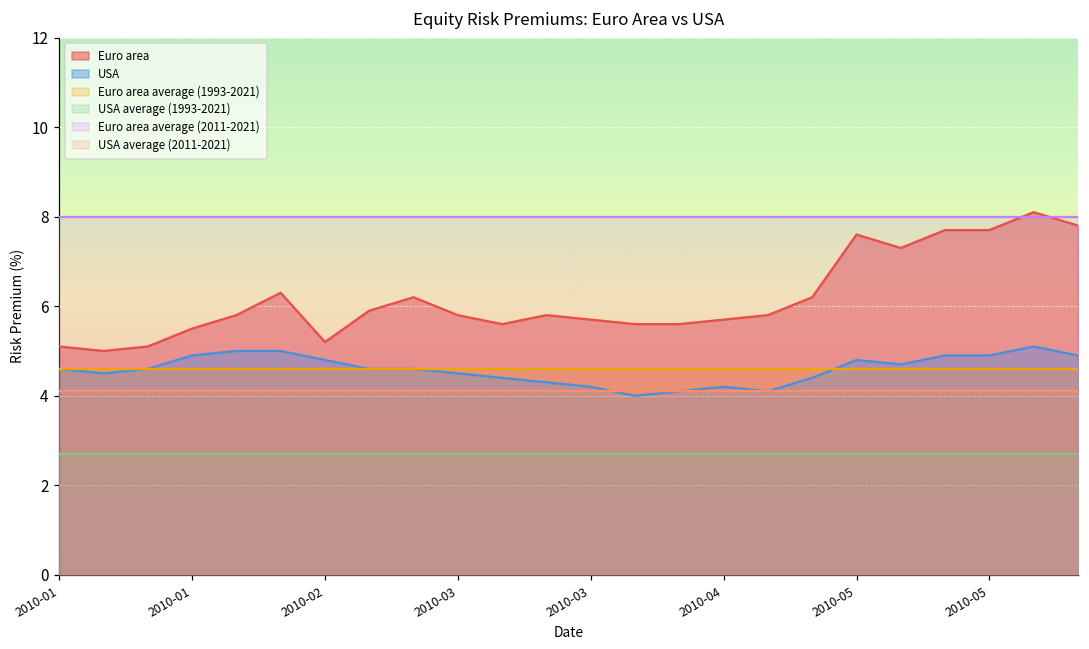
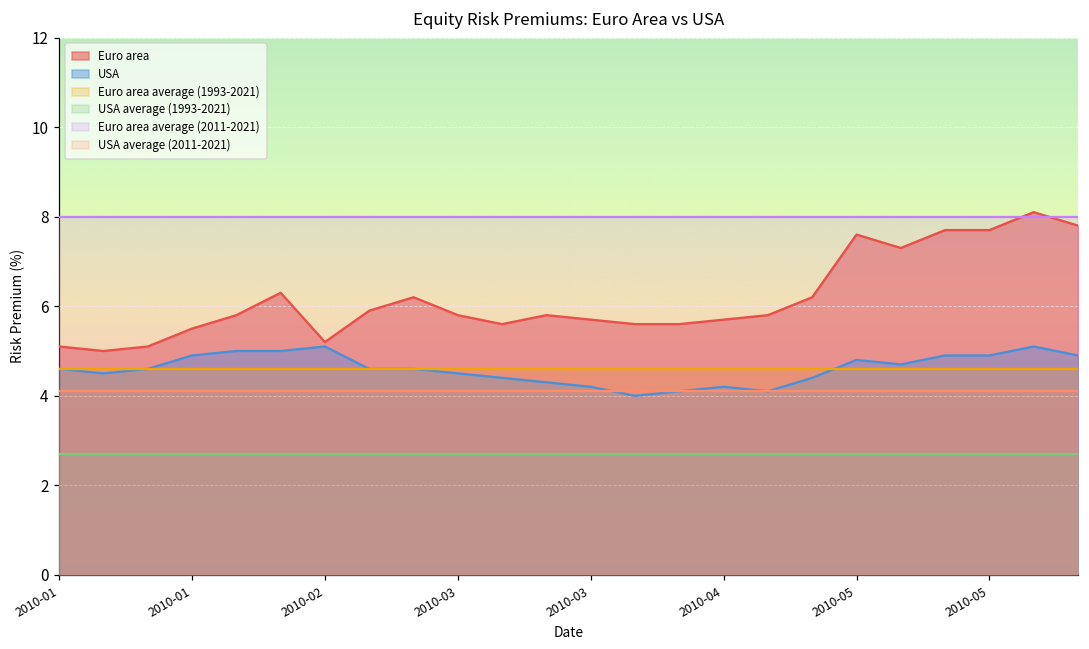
USA, 2010-02: 4.8 -> 5.1
